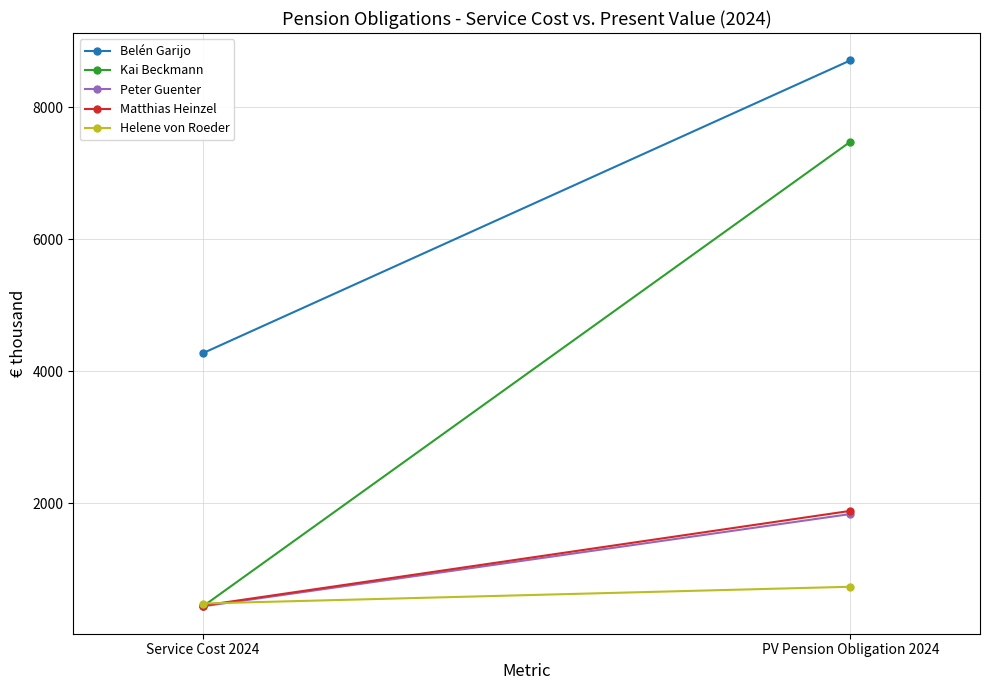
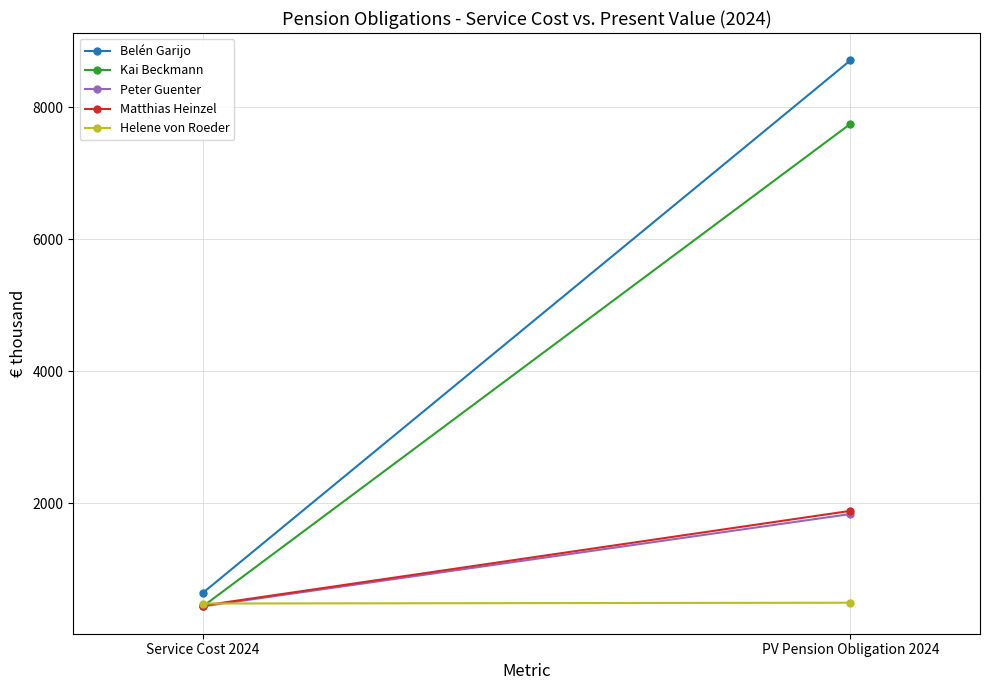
Belén Garijo, Service Cost 2024: 4300 -> 600
Kai Beckmann, PV Pension Obligation 2024: 7500 -> 7700
Helene von Roeder, PV Pension Obligation 2024: 700 -> 500
